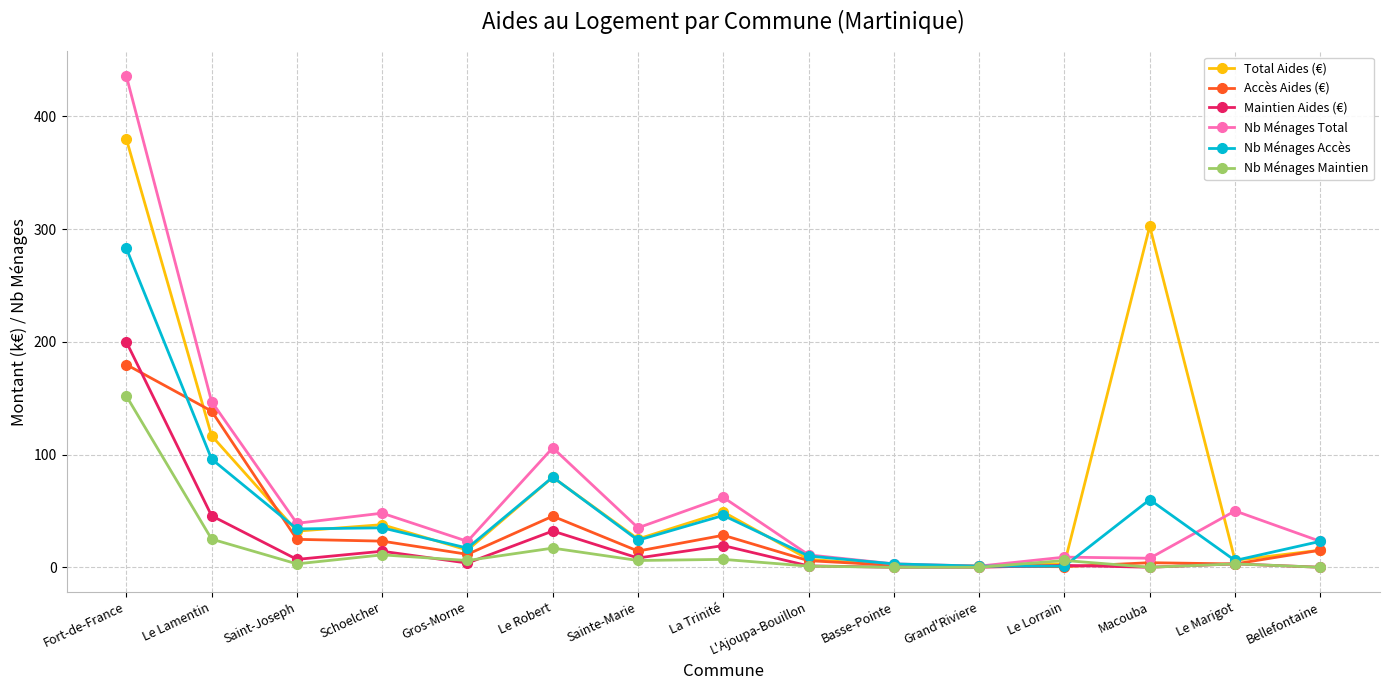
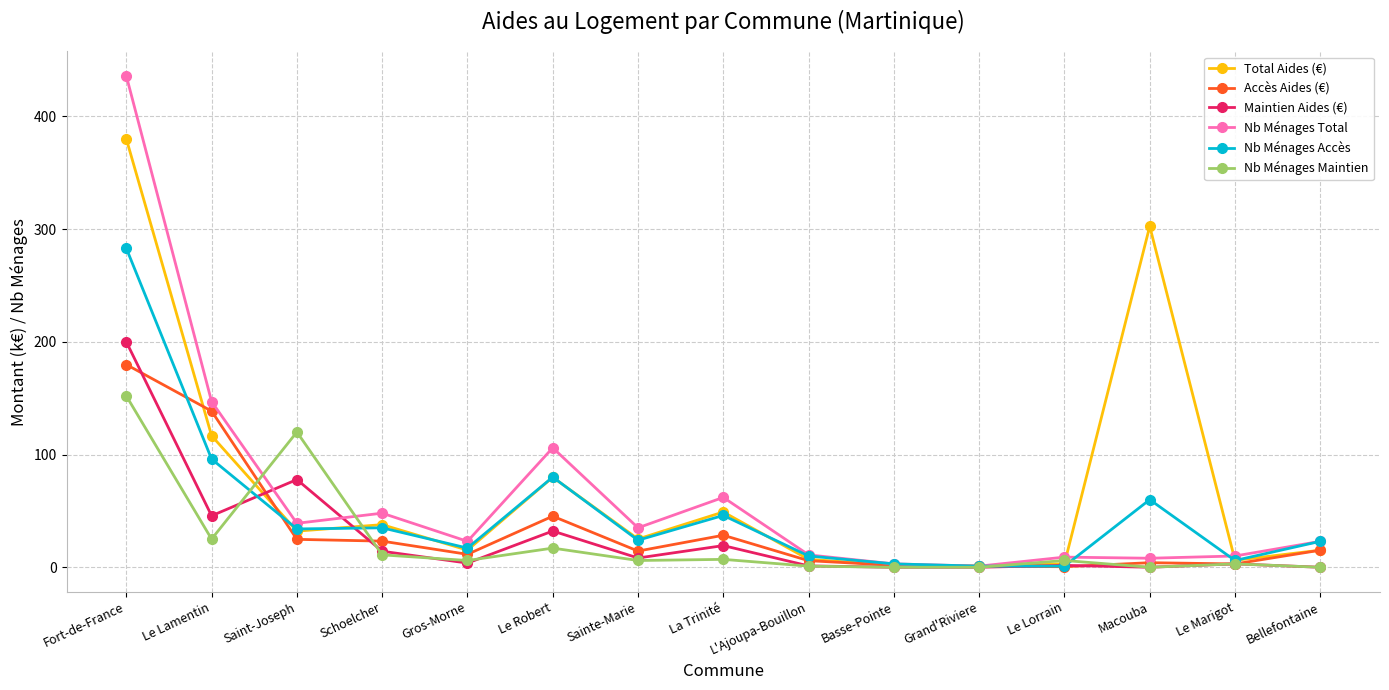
Maintien Aides (€), Saint-Joseph: 7 -> 78
Nb Ménages Maintien, Saint-Joseph: 3 -> 120
Nb Ménages Total, Le Marigot: 50 -> 10
